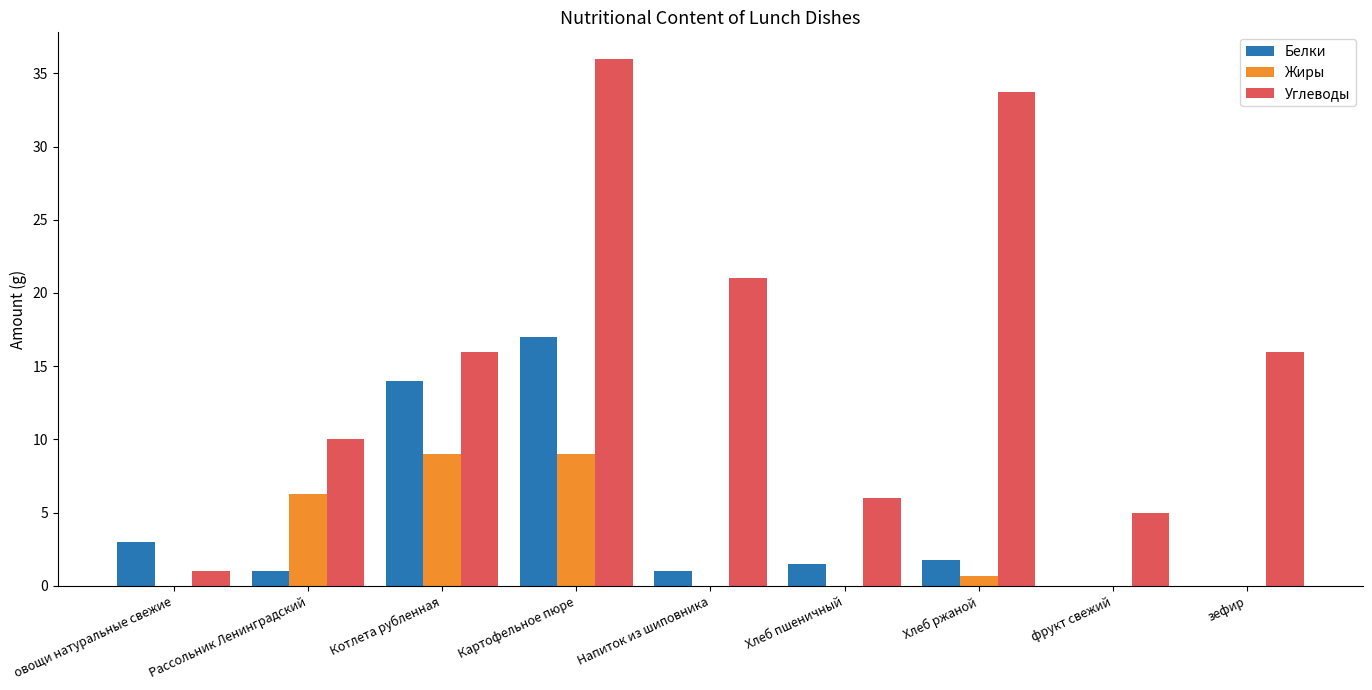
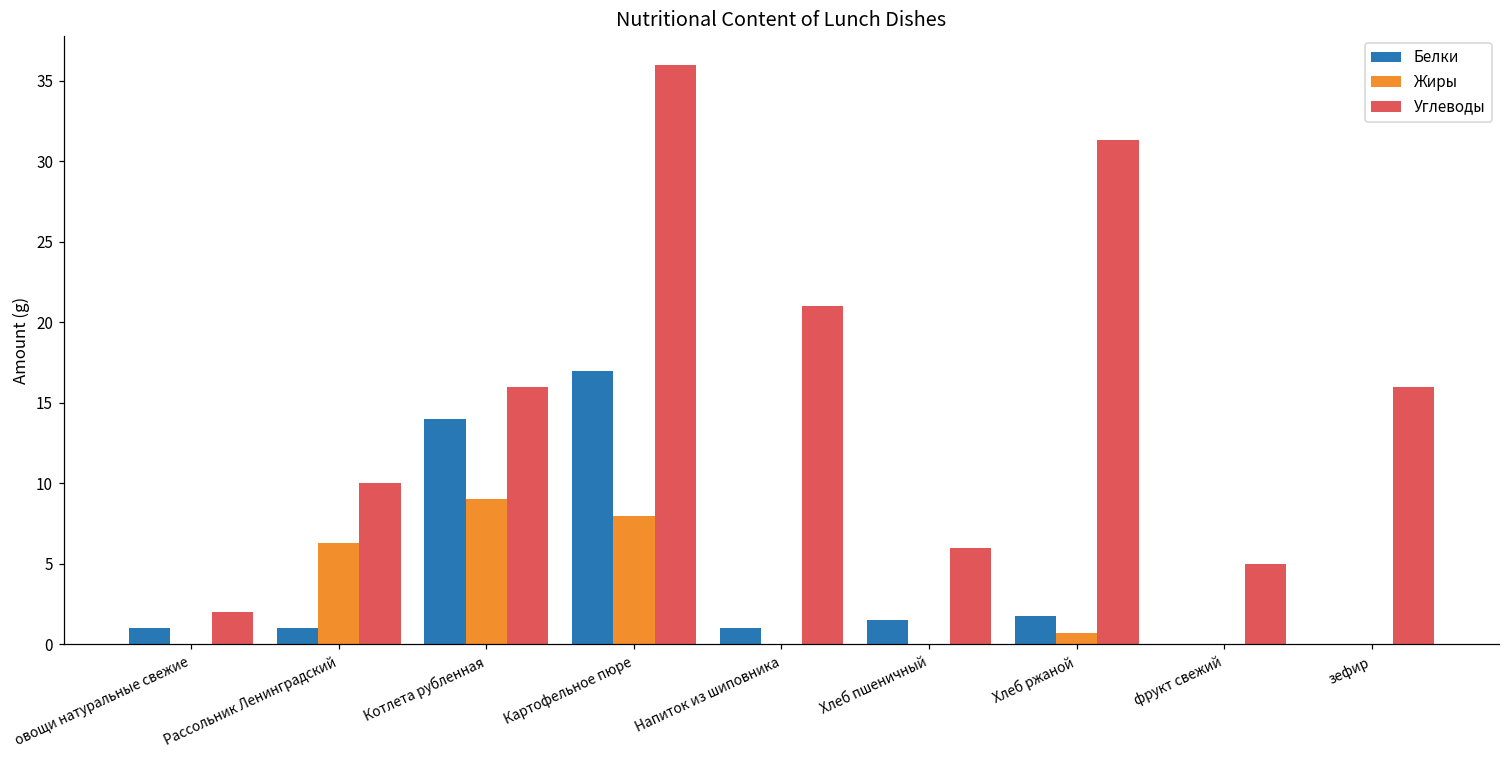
Белки, овощи натуральные свежие: 3 -> 1
Углеводы, овощи натуральные свежие: 1 -> 2
Жиры, Картофельное пюре: 9 -> 8
Углеводы, Хлеб ржаной: 33.7 -> 31.3
